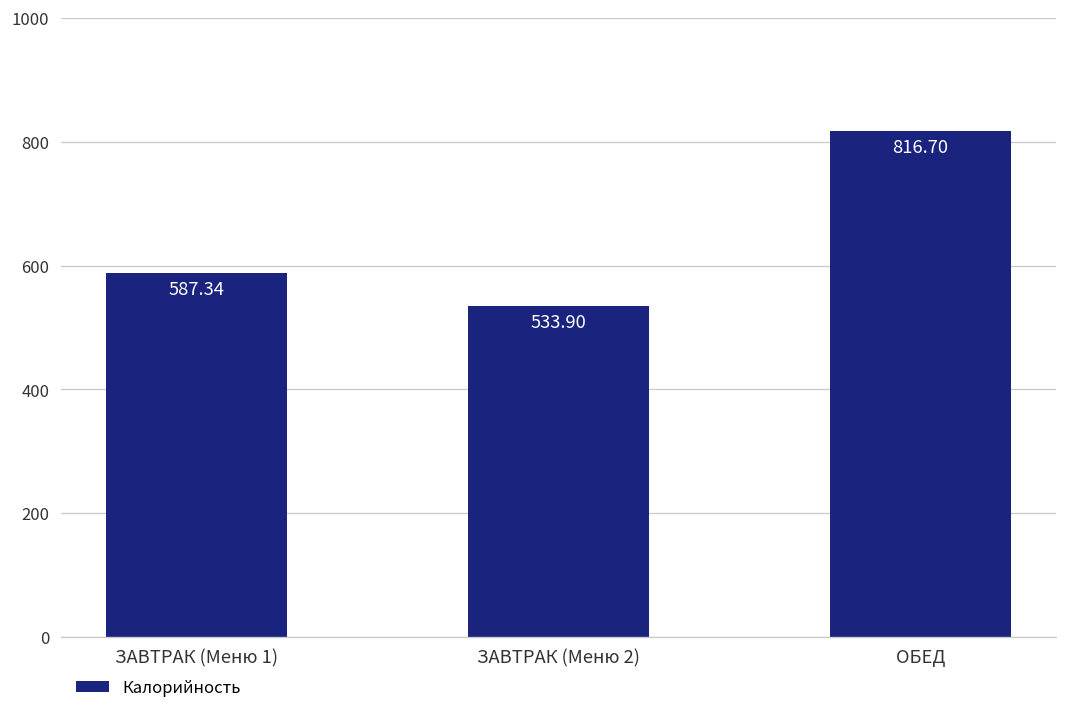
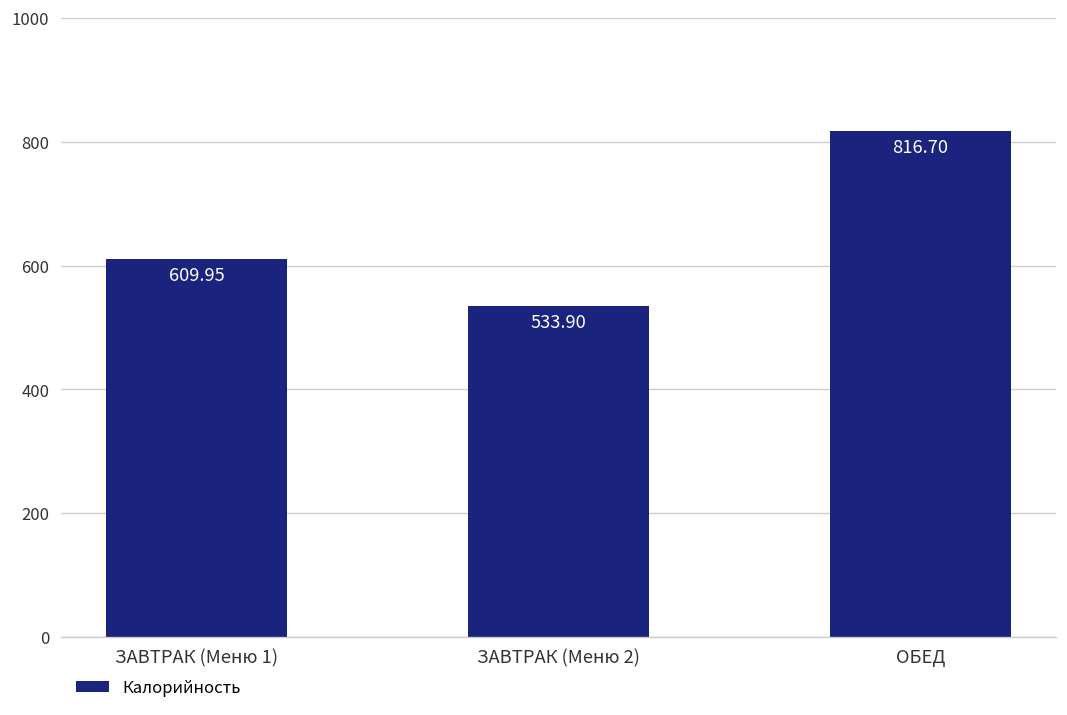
ЗАВТРАК (Меню 1): 587.34 -> 609.95
